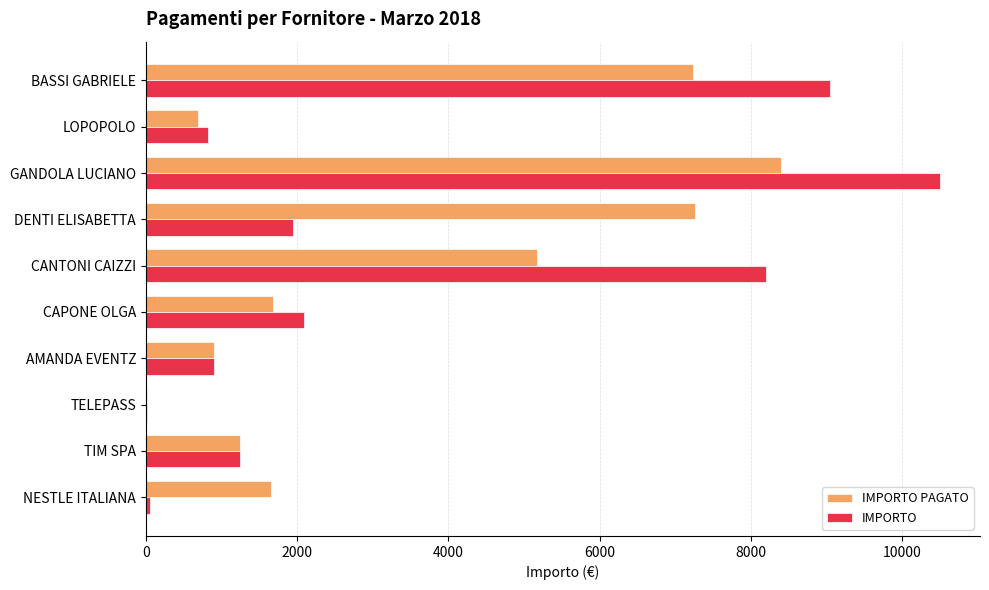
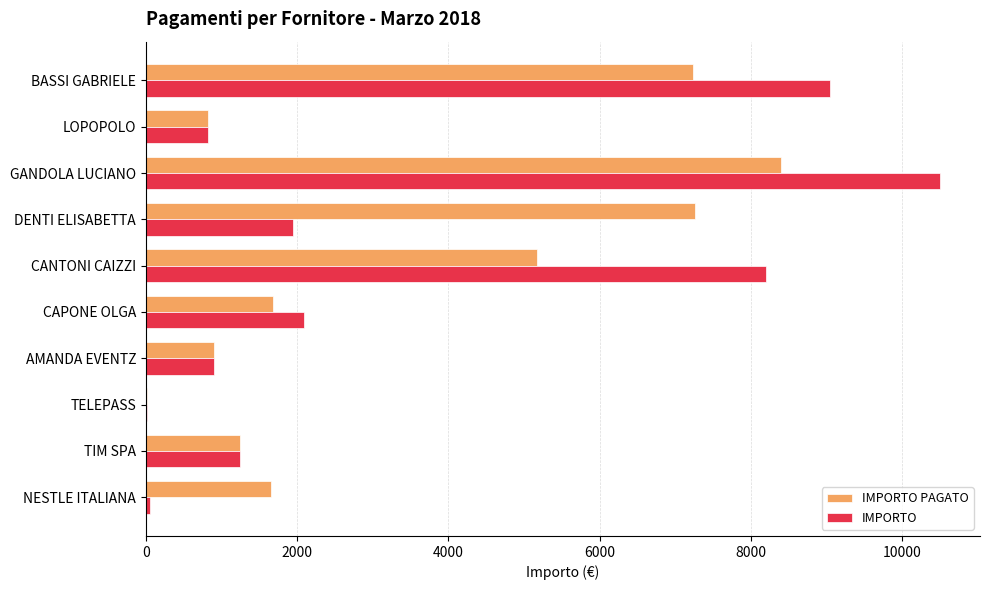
IMPORTO PAGATO, LOPOPOLO: 700 -> 800
